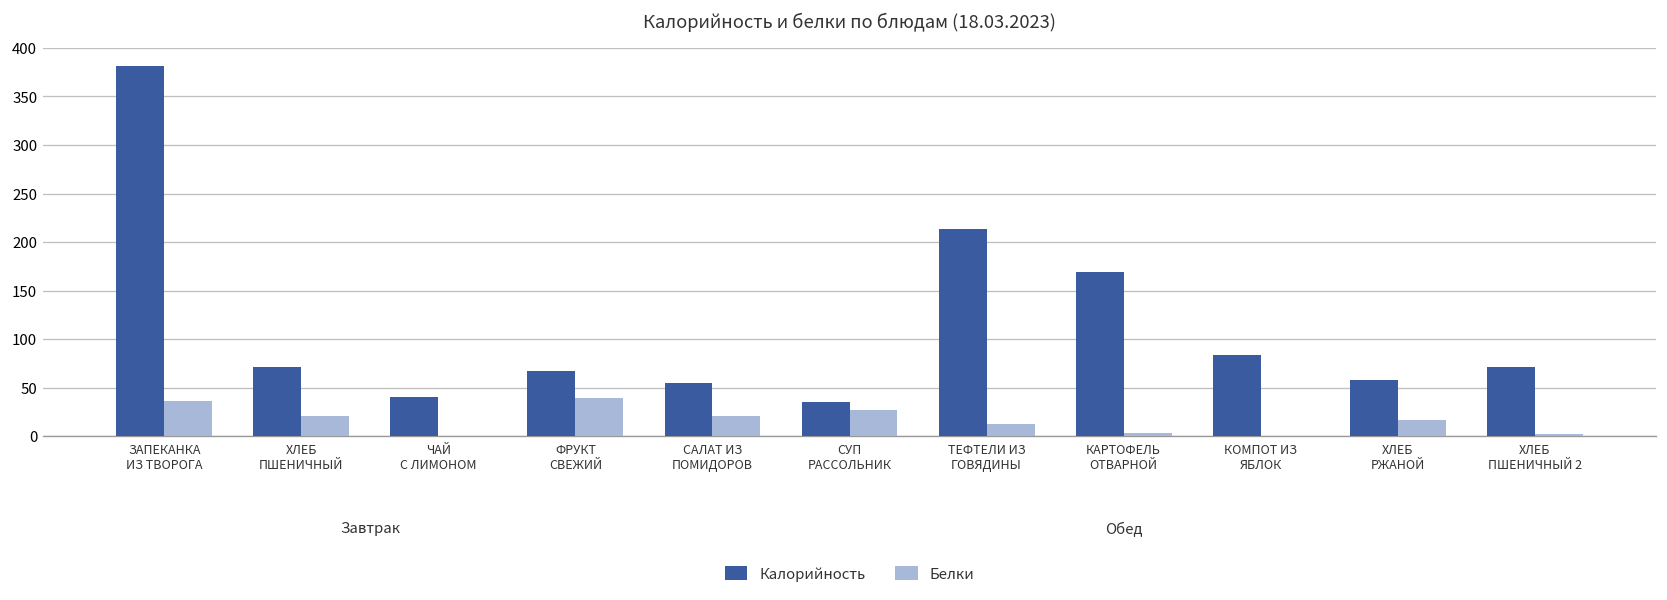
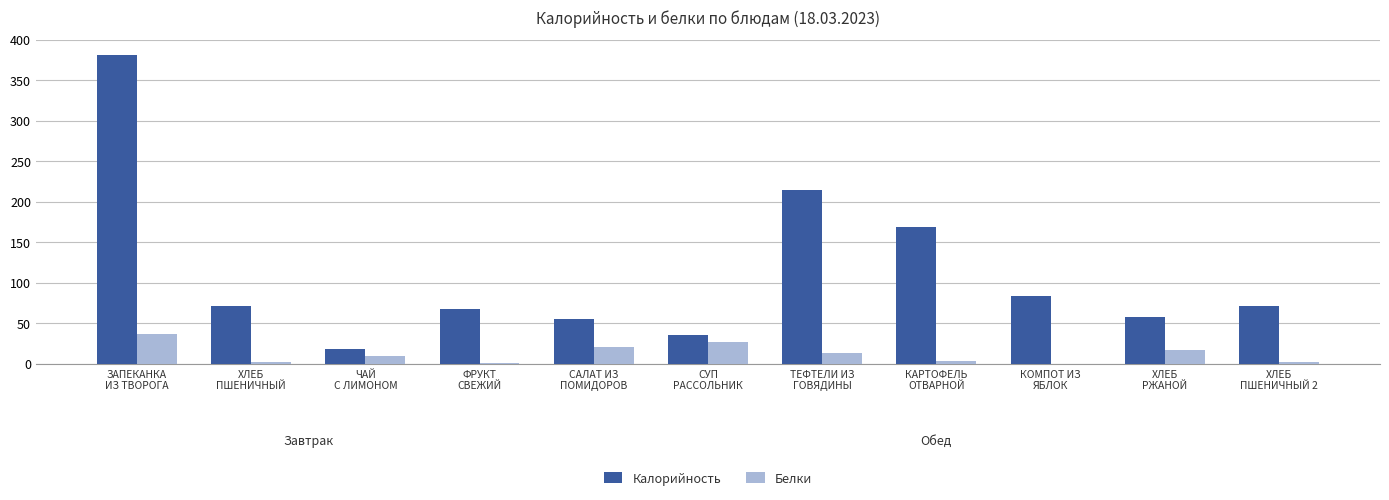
Белки, ХЛЕБ ПШЕНИЧНЫЙ: 20 -> 0
Калорийность, ЧАЙ С ЛИМОНОМ: 40 -> 20
Белки, ЧАЙ С ЛИМОНОМ: 0 -> 10
Белки, ФРУКТ СВЕЖИЙ: 40 -> 0
